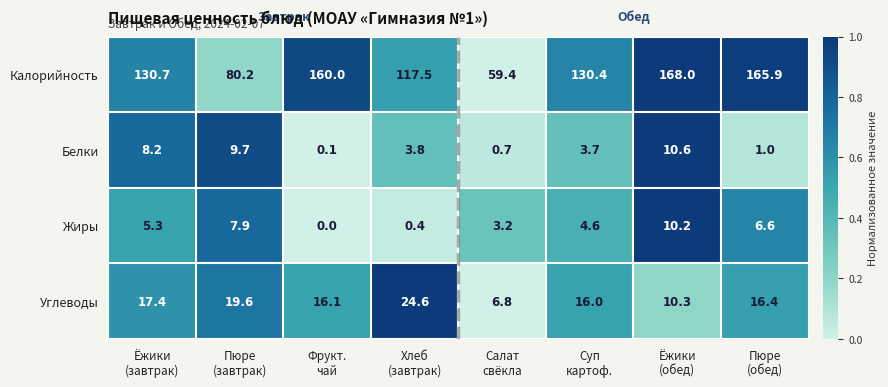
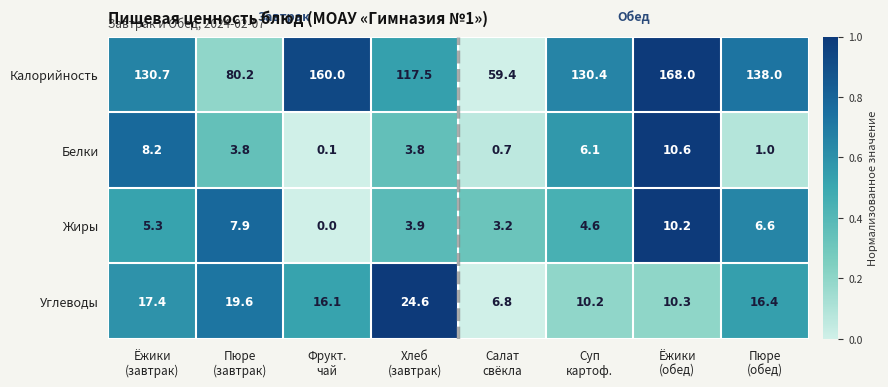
Калорийность, Пюре (обед): 165.9 -> 138.0
Белки, Пюре (завтрак): 9.7 -> 3.8
Белки, Суп картоф.: 3.7 -> 6.1
Жиры, Хлеб (завтрак): 0.4 -> 3.9
Углеводы, Суп картоф.: 16.0 -> 10.2
